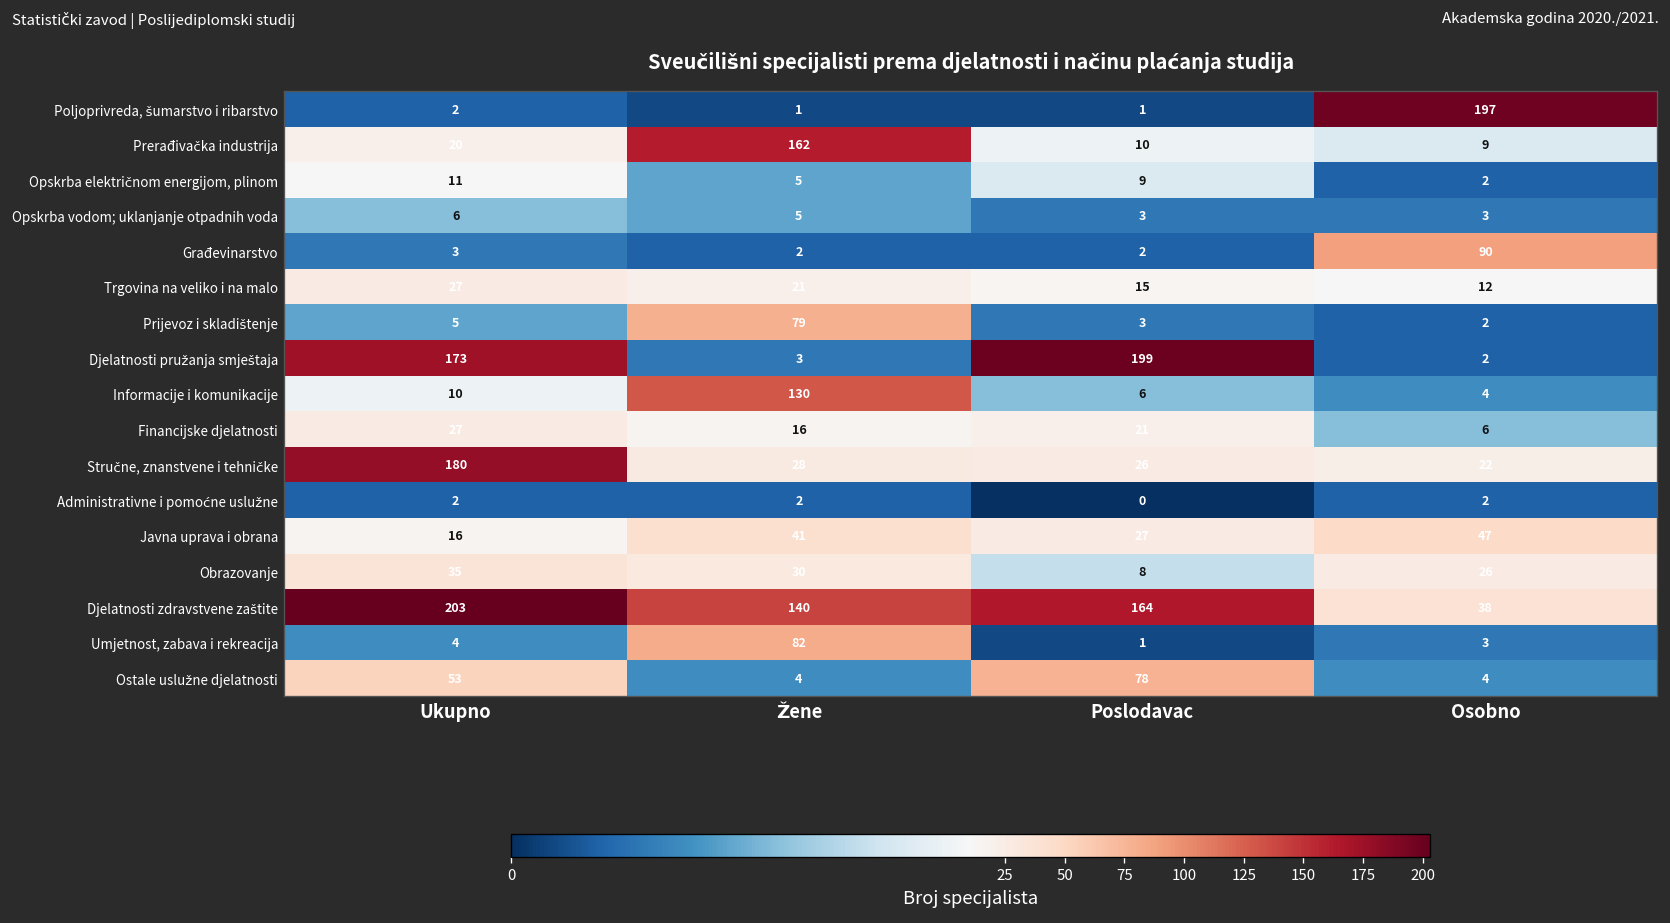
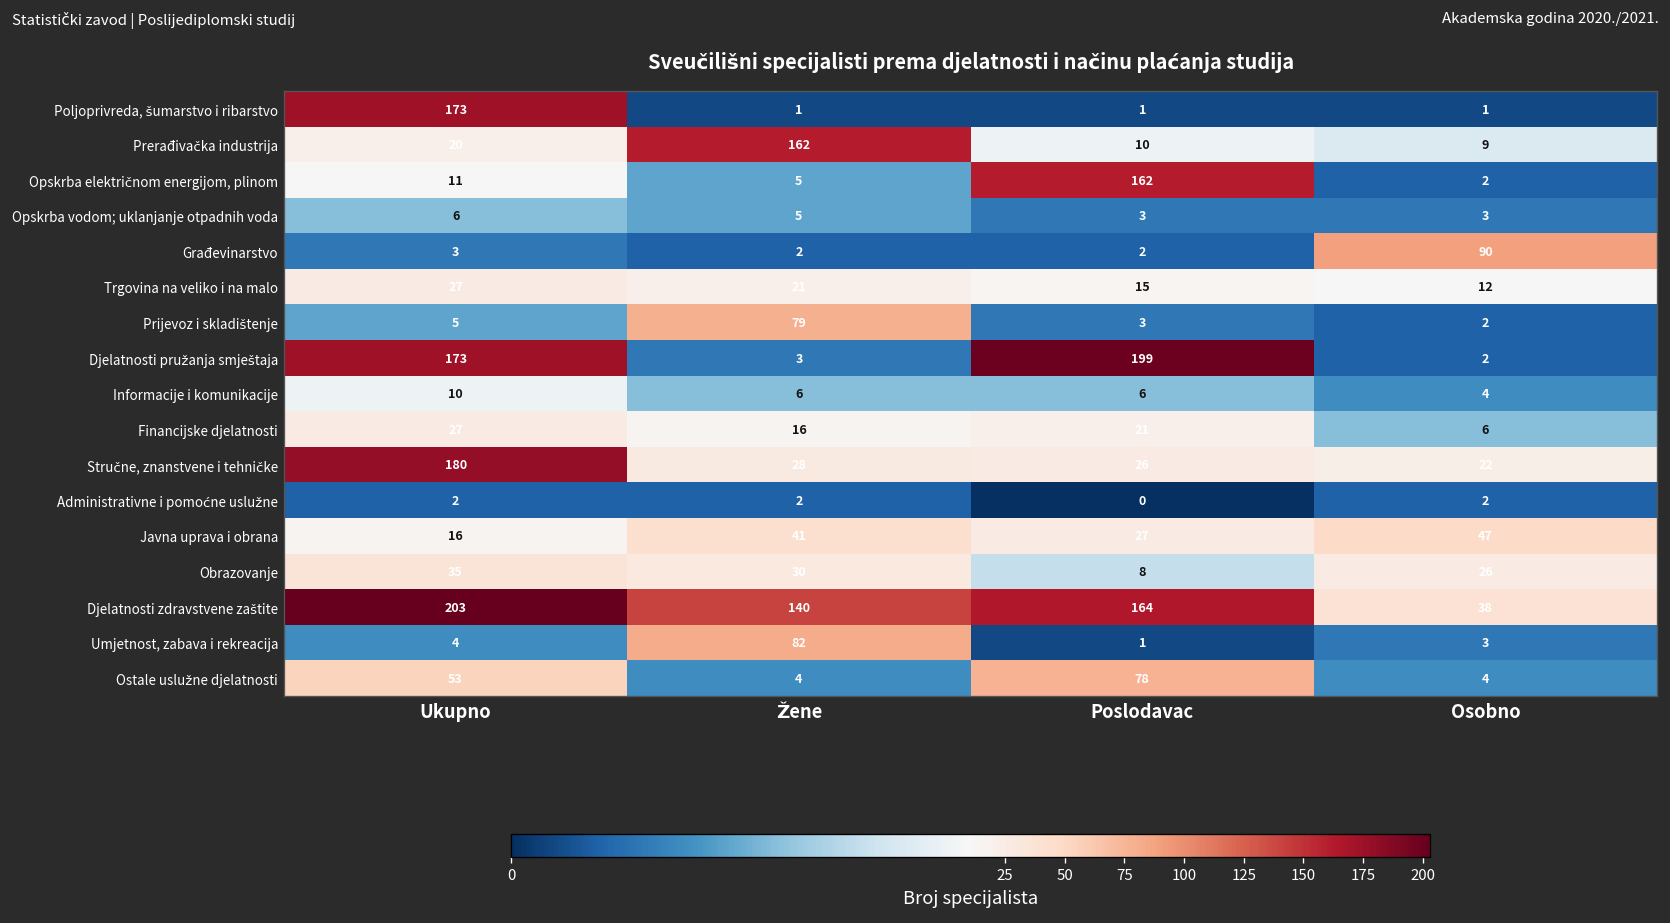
Poljoprivreda, šumarstvo i ribarstvo, Ukupno: 2 -> 173
Poljoprivreda, šumarstvo i ribarstvo, Osobno: 197 -> 1
Opskrba električnom energijom, plinom, Poslodavac: 9 -> 162
Informacije i komunikacije, Žene: 130 -> 6
